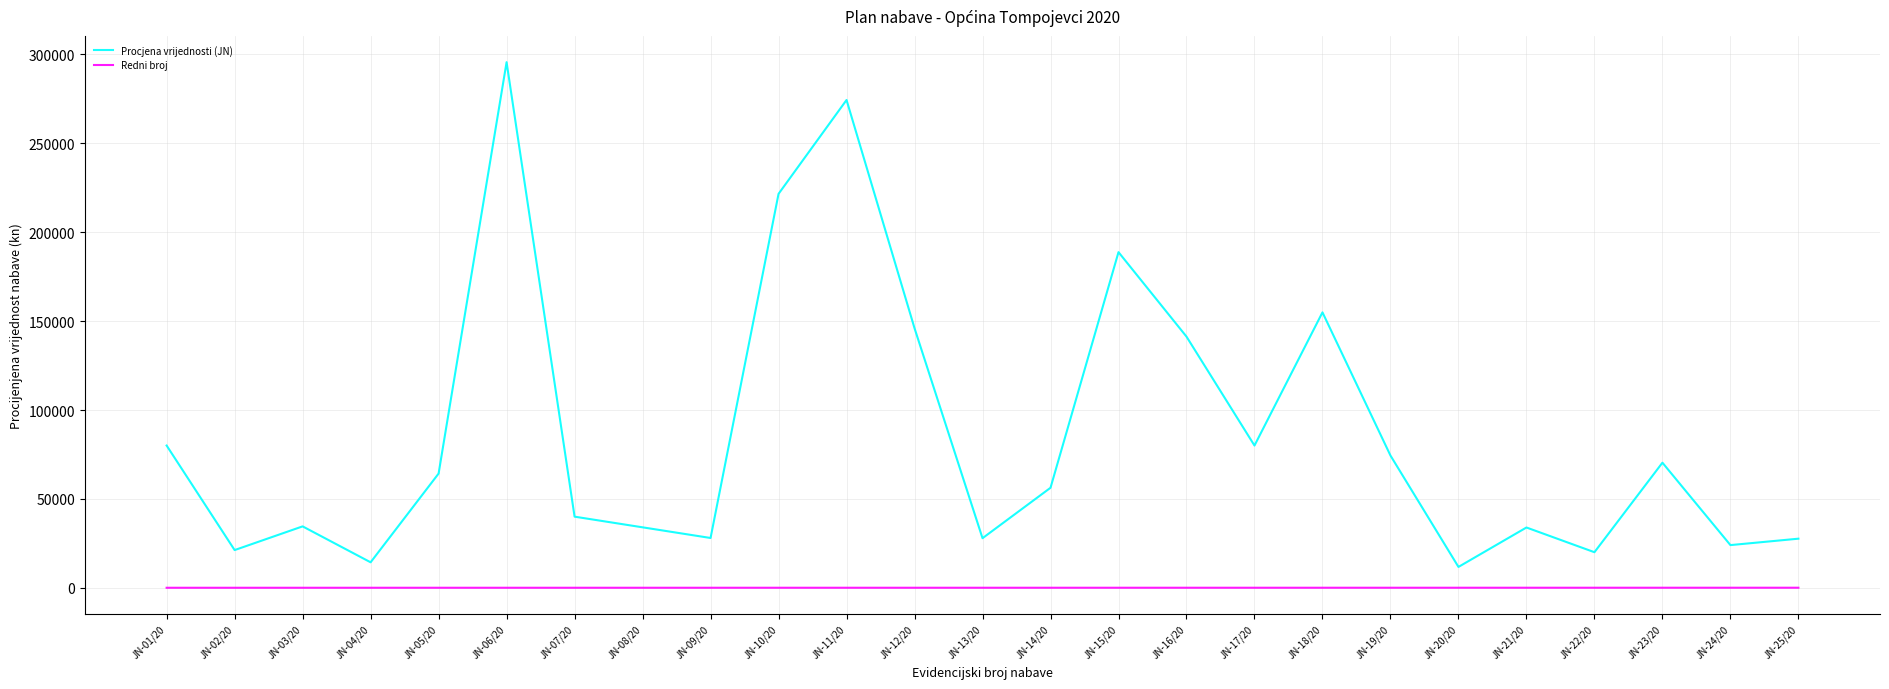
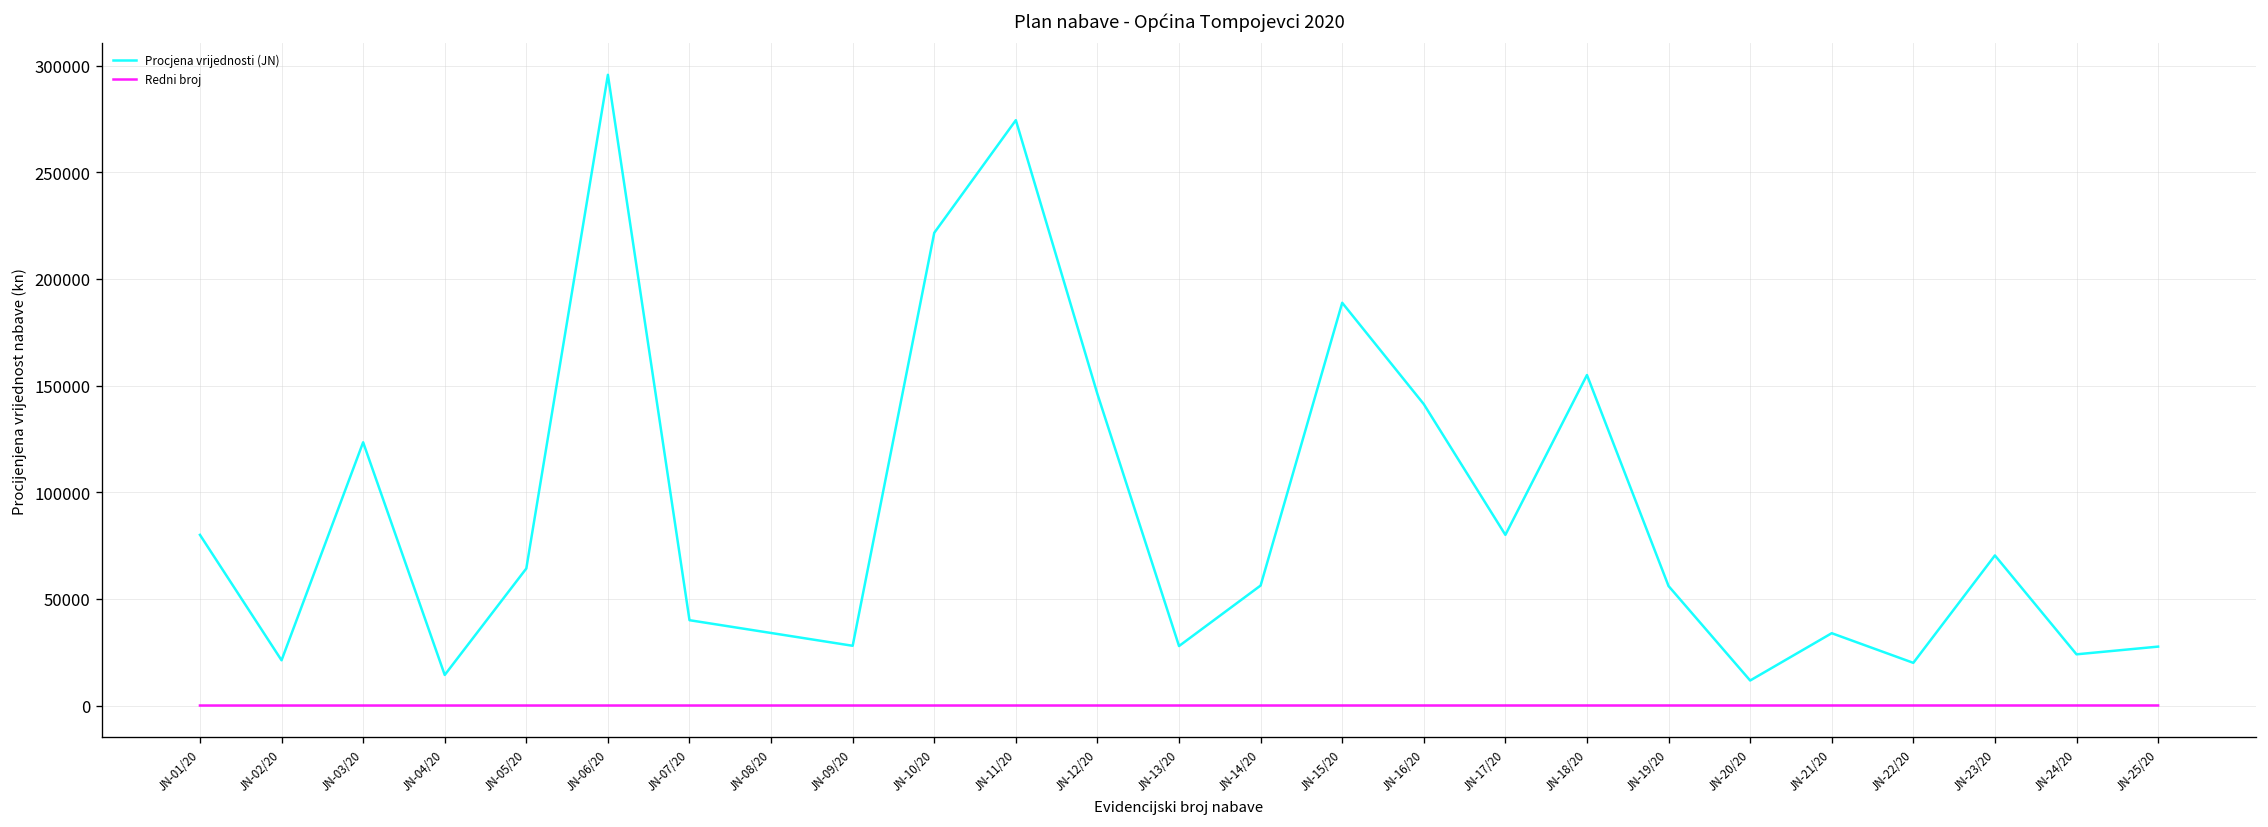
Procjena vrijednosti (JN), JN-03/20: 35000 -> 123000
Procjena vrijednosti (JN), JN-19/20: 74000 -> 56000
